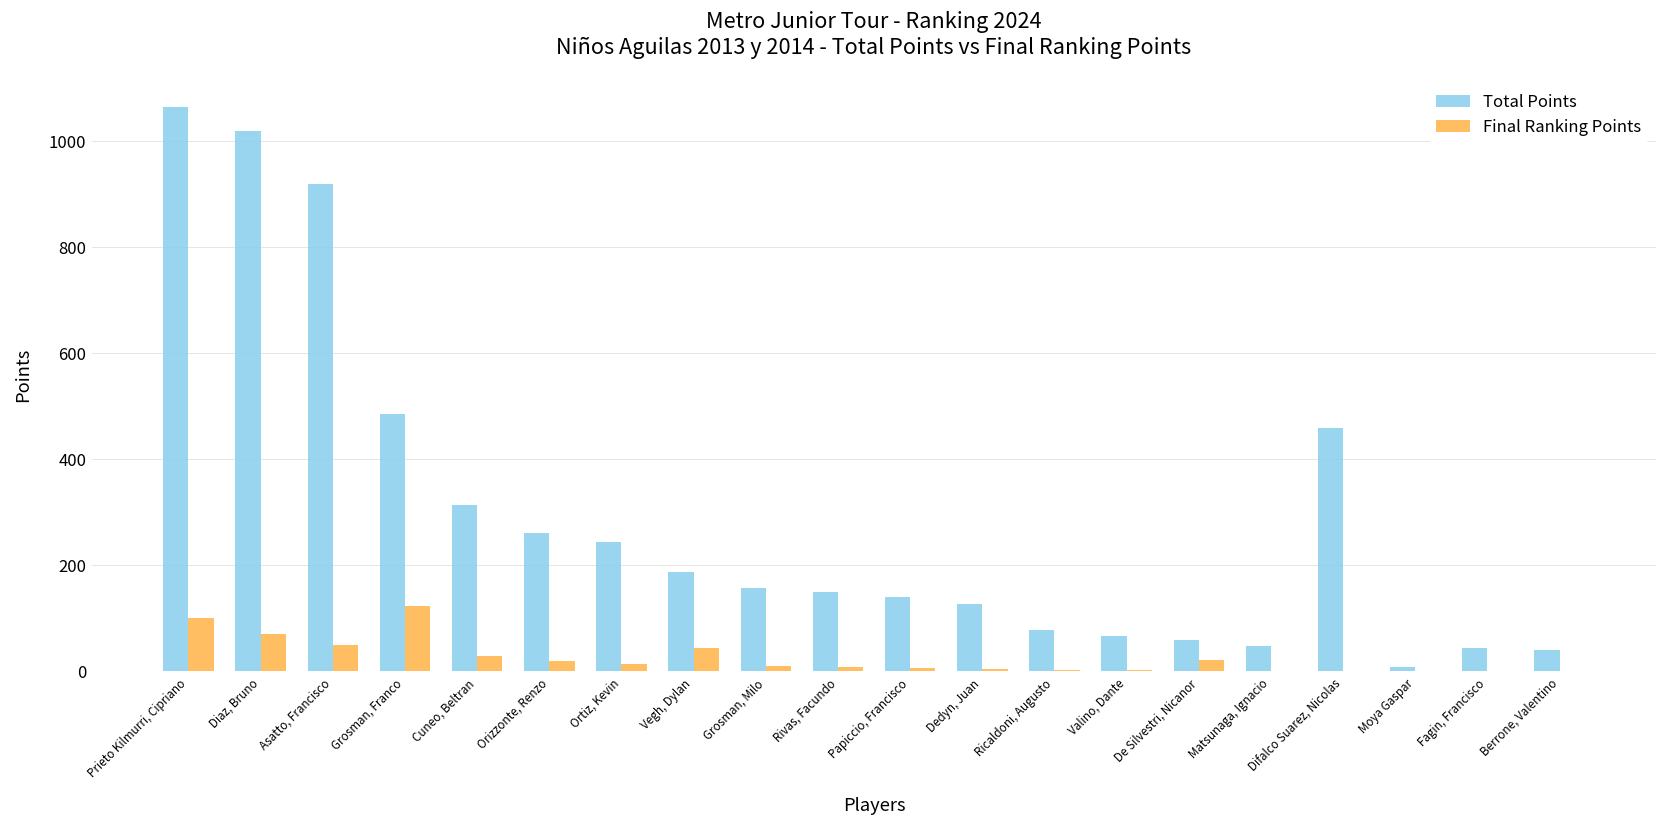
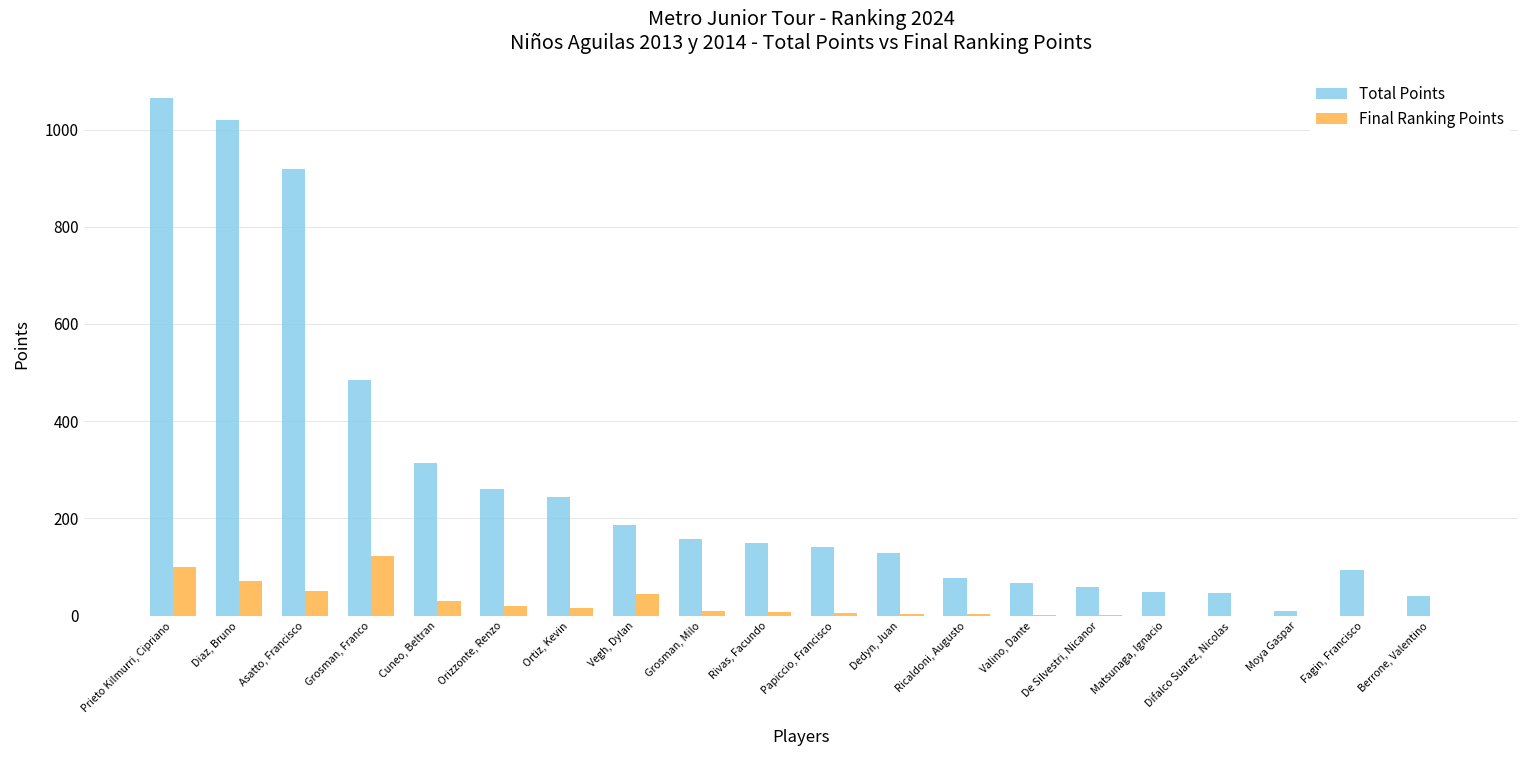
Final Ranking Points, De Silvestri, Nicanor: 20 -> 0
Total Points, Difalco Suarez, Nicolas: 460 -> 50
Total Points, Fagin, Francisco: 40 -> 90
